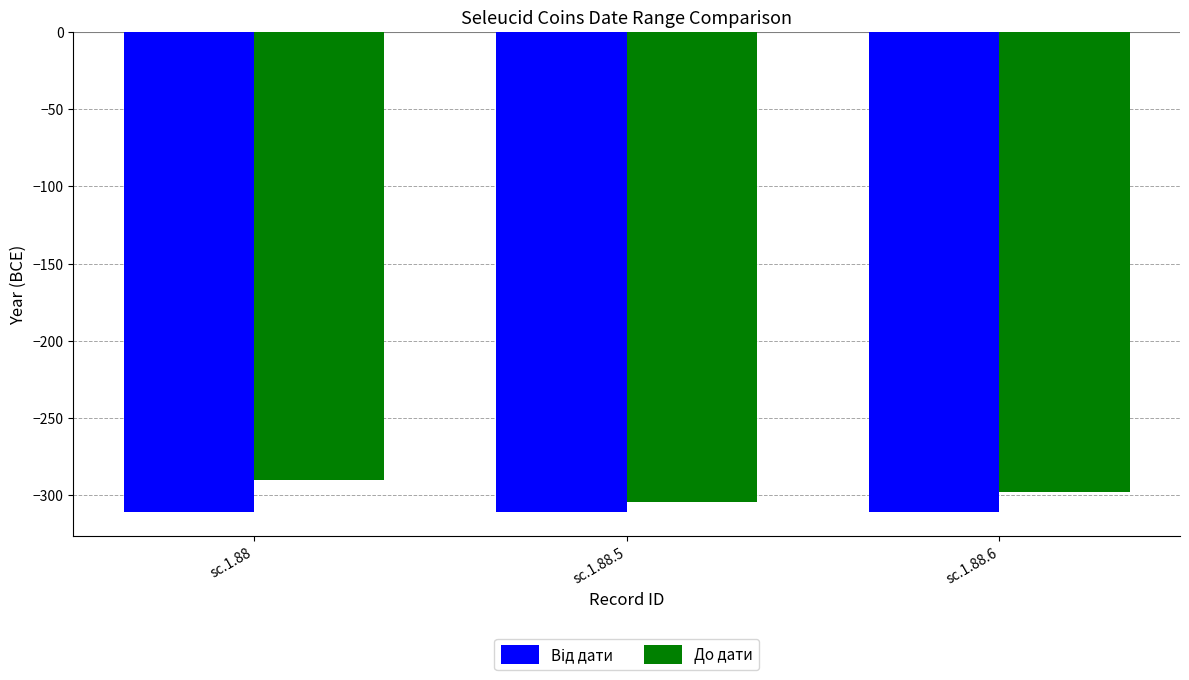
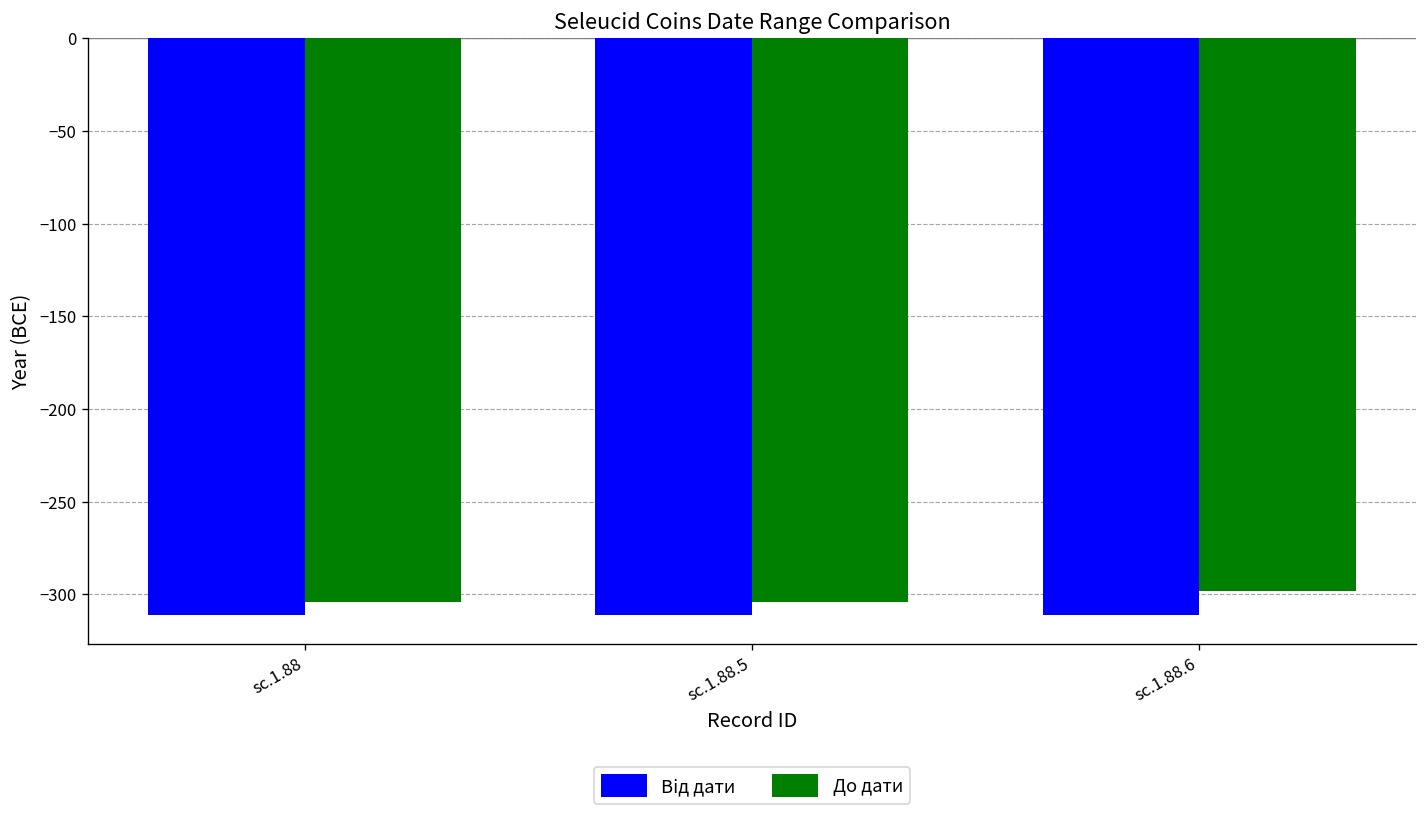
До дати, sc.1.88: -290 -> -304
